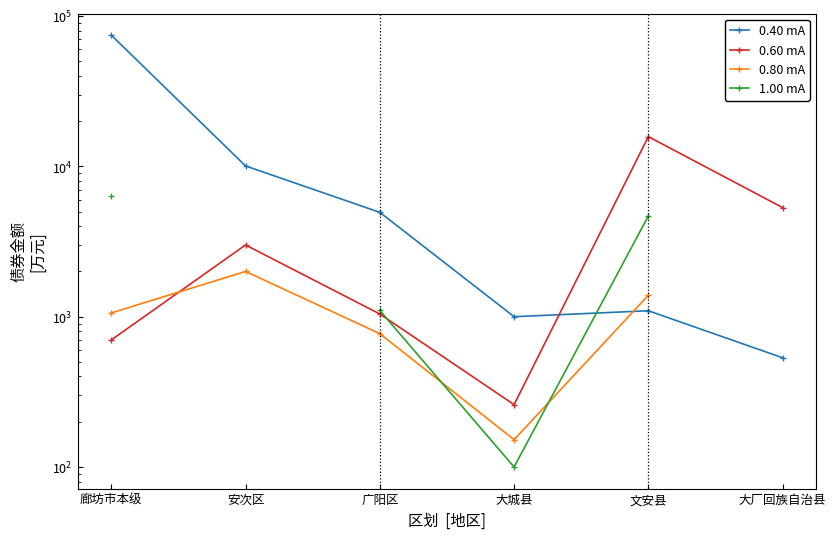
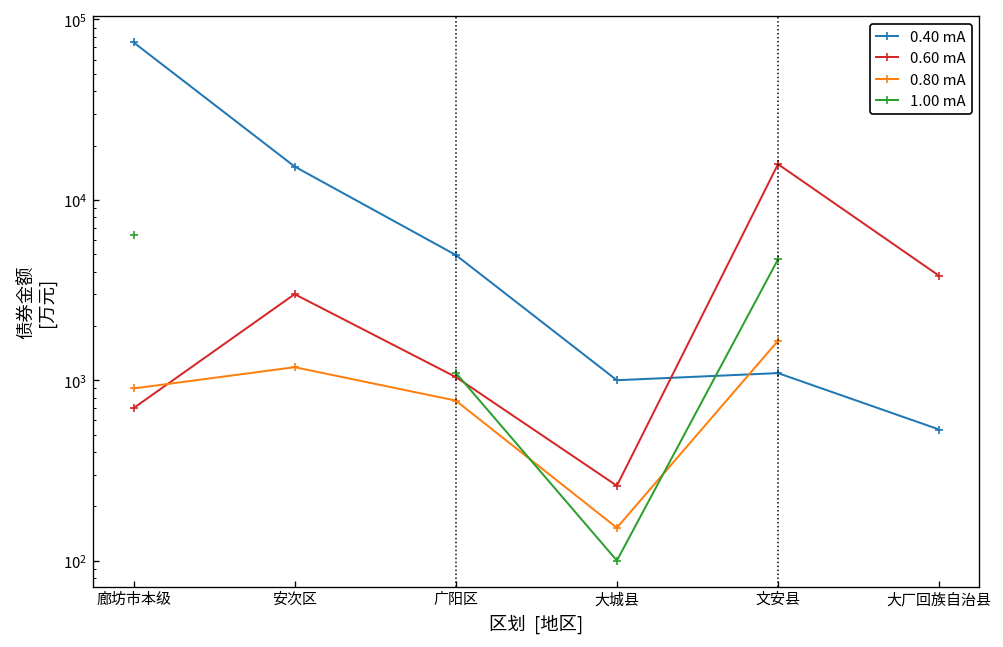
0.80 mA, 廊坊市本级: 1100 -> 900
0.40 mA, 安次区: 10000 -> 15000
0.80 mA, 安次区: 2000 -> 1200
0.80 mA, 文安县: 1400 -> 1700
0.60 mA, 大厂回族自治县: 5300 -> 3800
